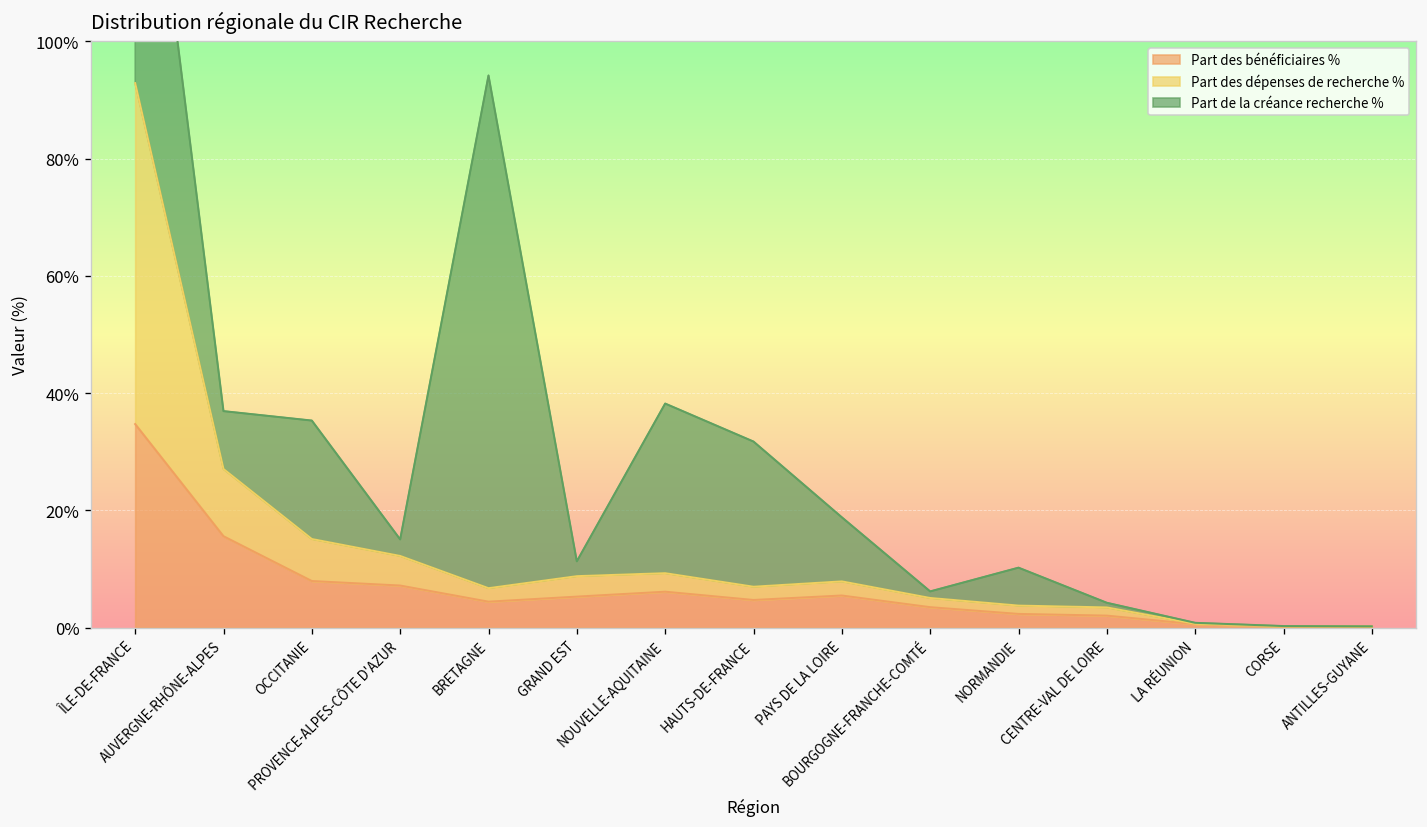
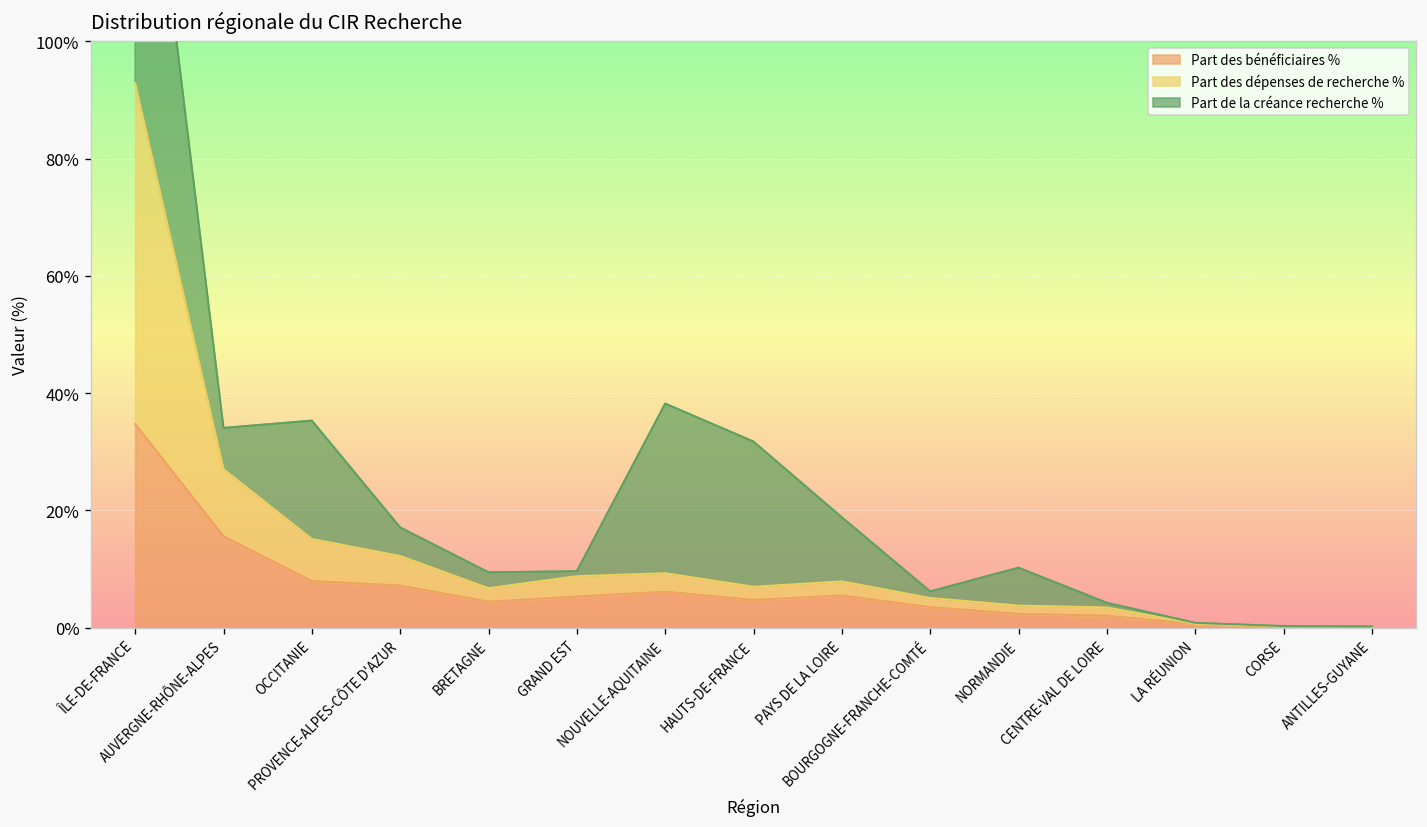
Part de la créance recherche %, AUVERGNE-RHÔNE-ALPES: 10% -> 7%
Part de la créance recherche %, PROVENCE-ALPES-CÔTE D'AZUR: 3% -> 5%
Part de la créance recherche %, BRETAGNE: 87% -> 3%
Part de la créance recherche %, GRAND EST: 3% -> 1%
